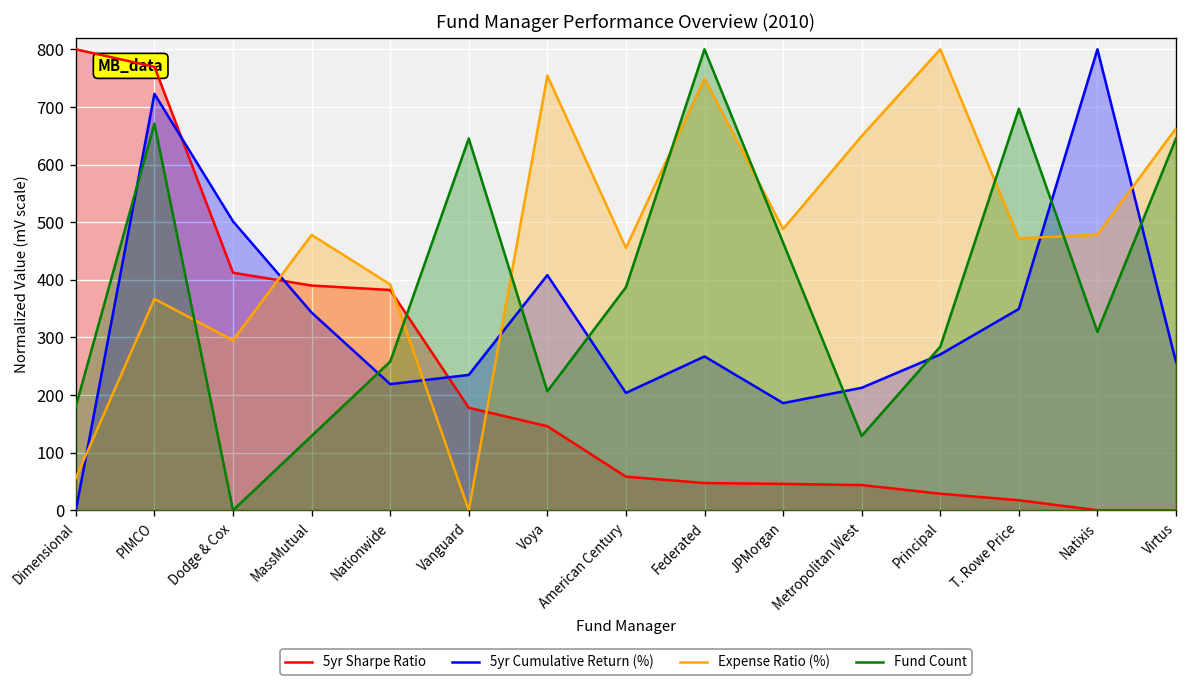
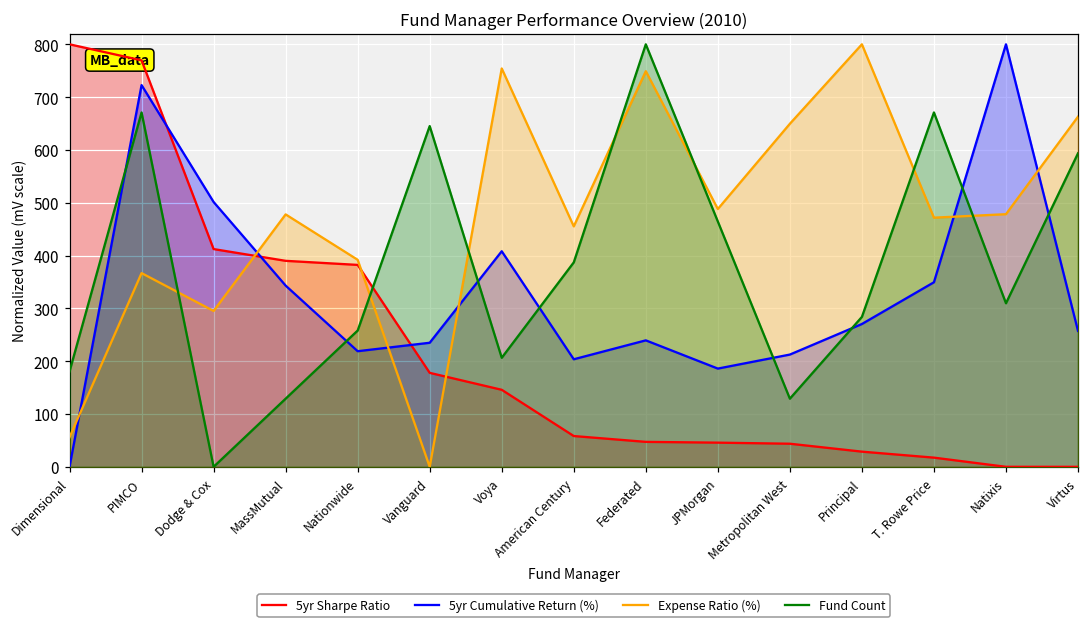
5yr Cumulative Return (%), Federated: 270 -> 240
Fund Count, T. Rowe Price: 700 -> 670
Fund Count, Virtus: 650 -> 590
